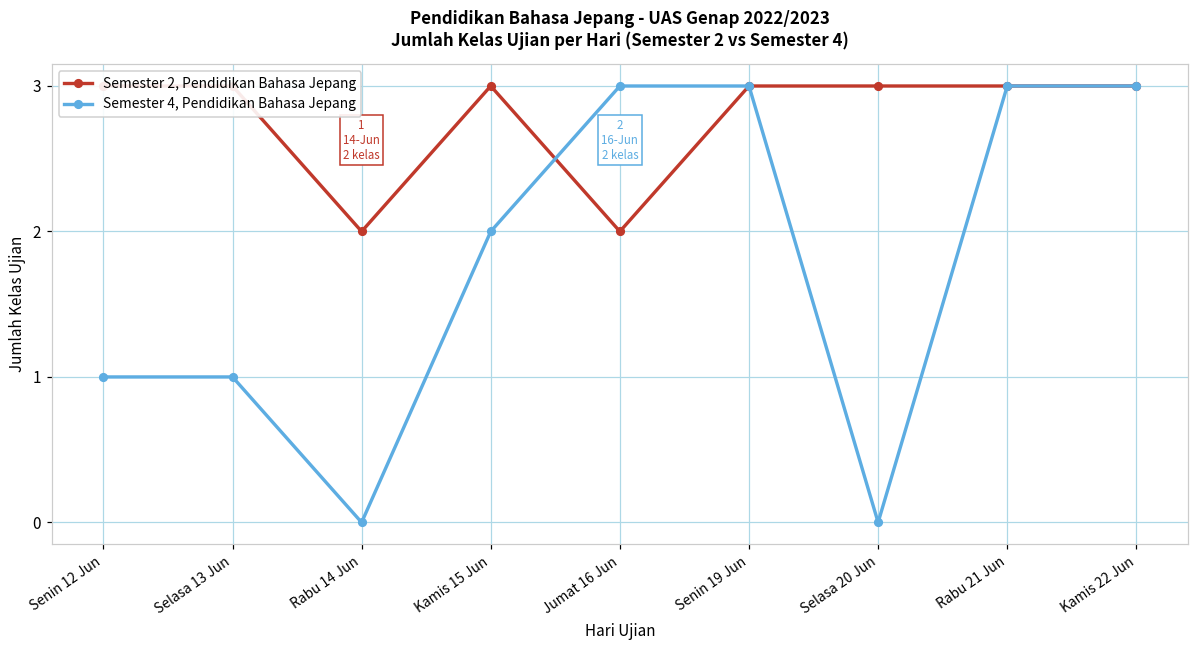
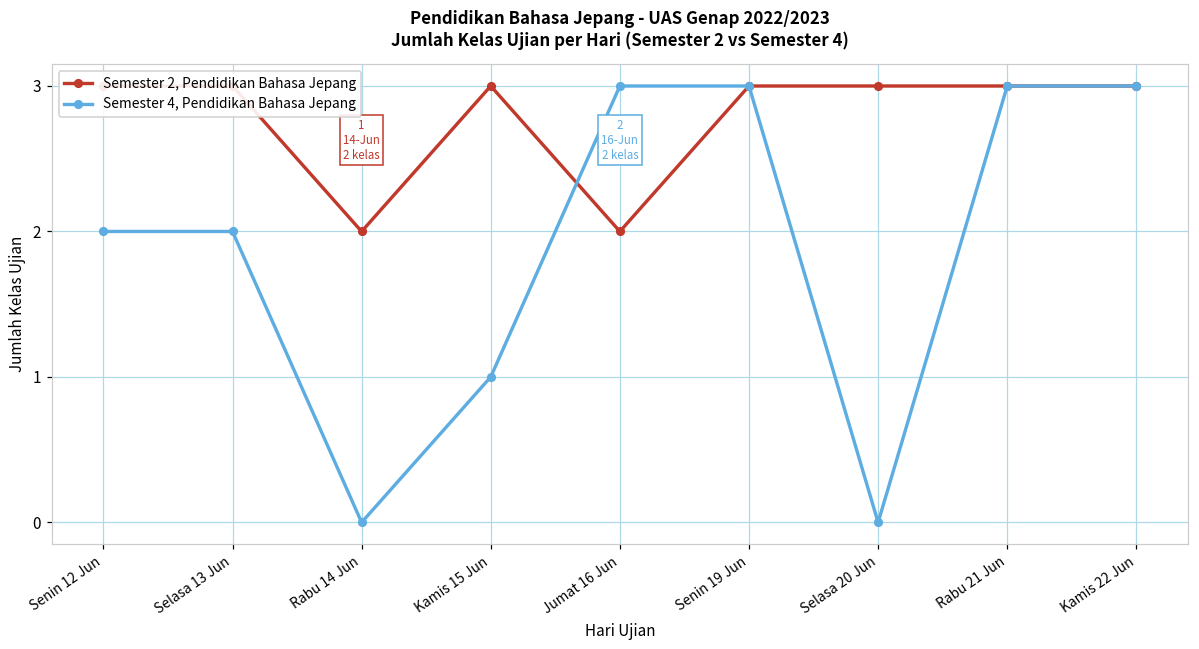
Semester 4, Pendidikan Bahasa Jepang, Senin 12 Jun: 1 -> 2
Semester 4, Pendidikan Bahasa Jepang, Selasa 13 Jun: 1 -> 2
Semester 4, Pendidikan Bahasa Jepang, Kamis 15 Jun: 2 -> 1
